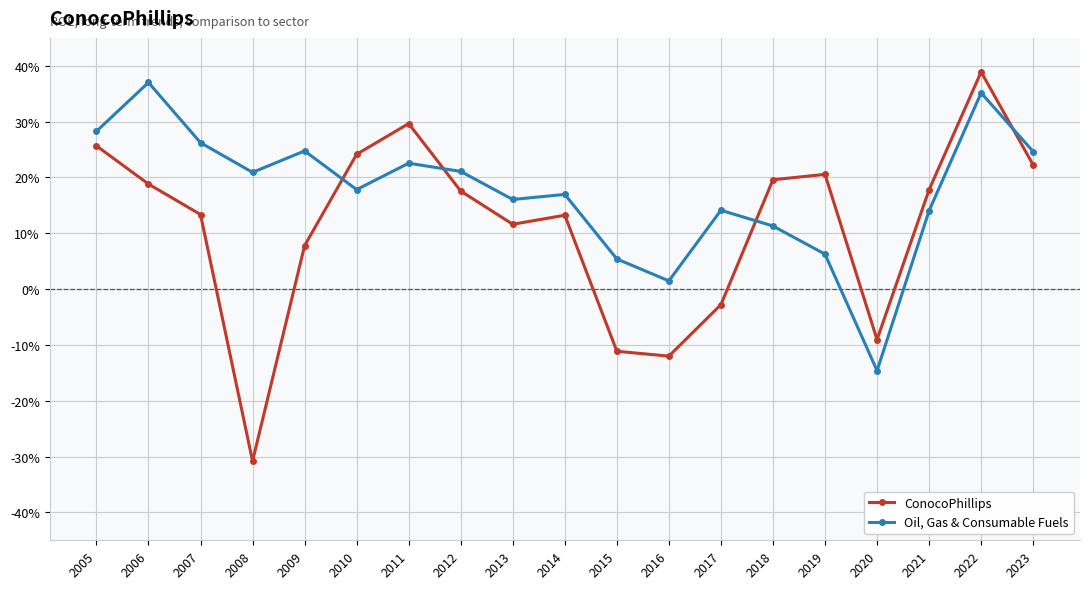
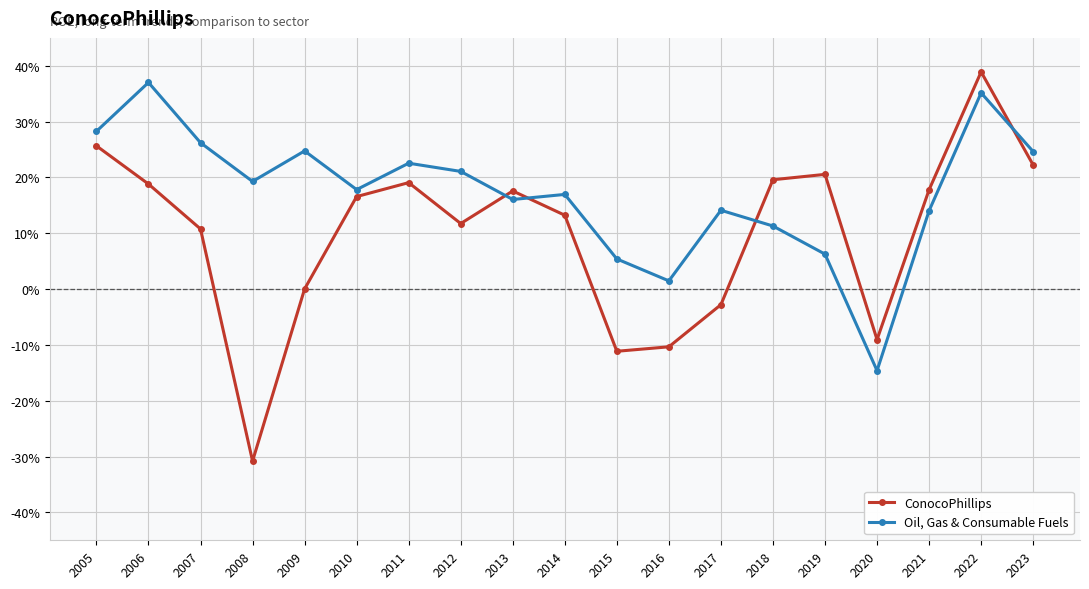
ConocoPhillips, 2007: 13% -> 11%
Oil, Gas & Consumable Fuels, 2008: 21% -> 19%
ConocoPhillips, 2009: 8% -> 0%
ConocoPhillips, 2010: 24% -> 17%
ConocoPhillips, 2011: 30% -> 19%
ConocoPhillips, 2012: 18% -> 12%
ConocoPhillips, 2013: 12% -> 18%
ConocoPhillips, 2016: -12% -> -10%
